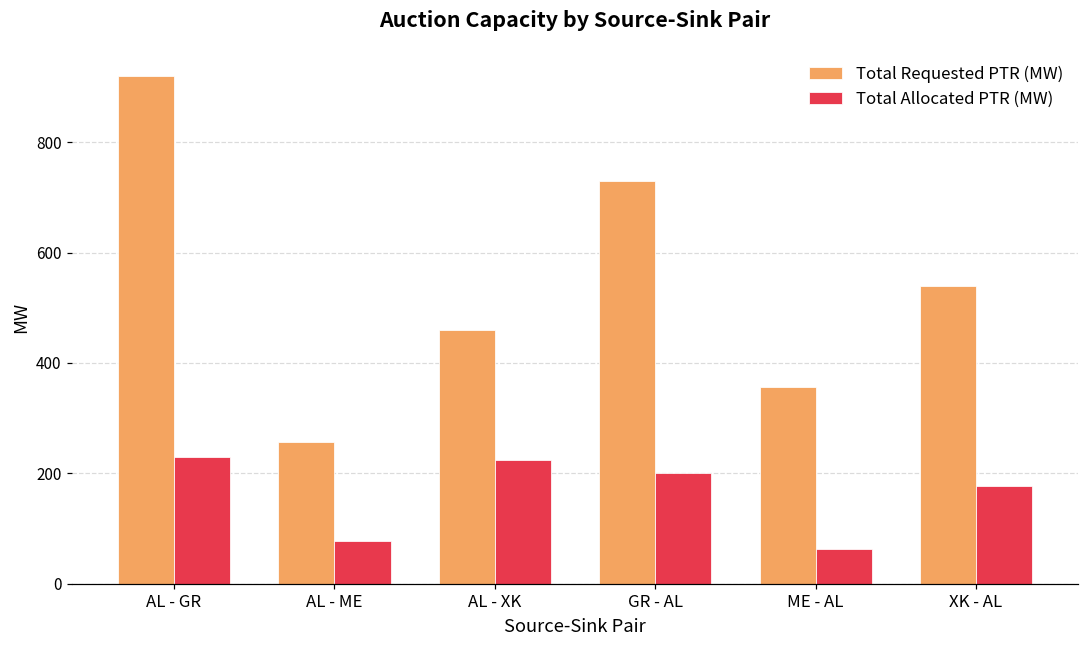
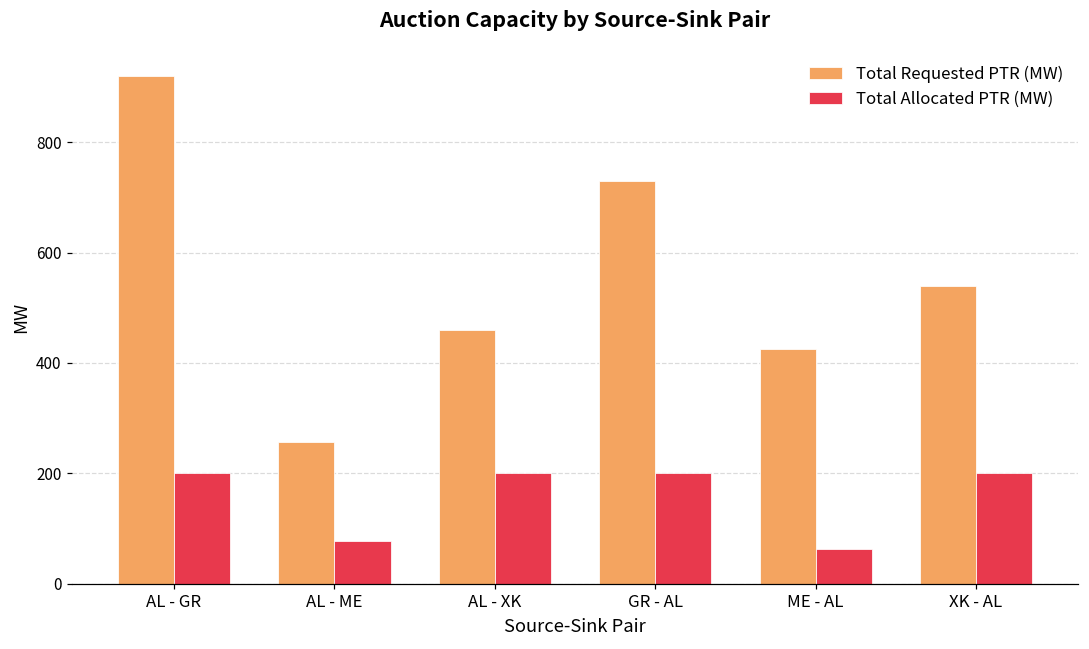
Total Allocated PTR (MW), AL - GR: 230 -> 200
Total Allocated PTR (MW), AL - XK: 220 -> 200
Total Requested PTR (MW), ME - AL: 360 -> 430
Total Allocated PTR (MW), XK - AL: 180 -> 200
